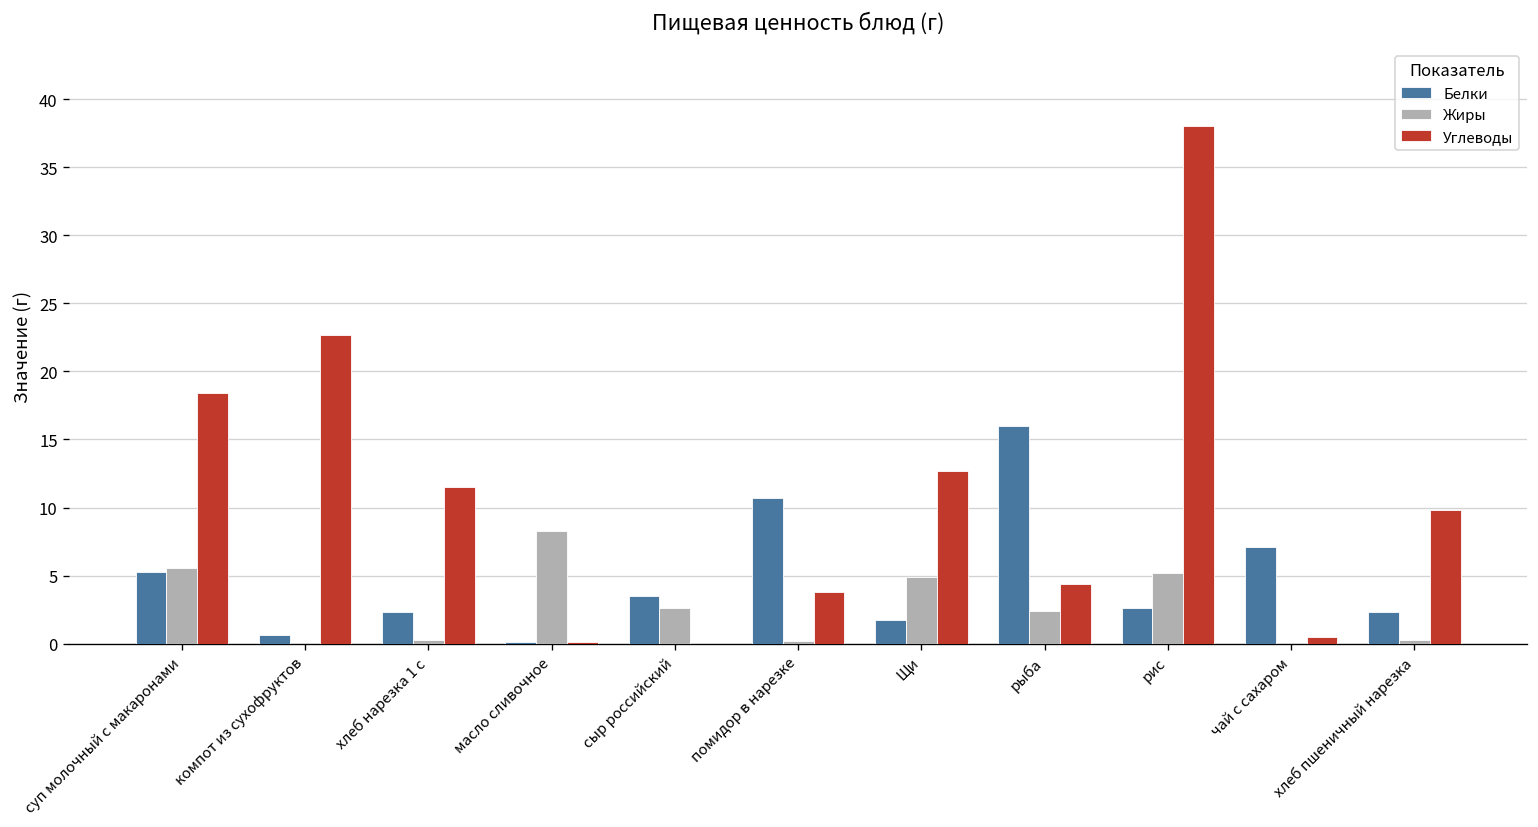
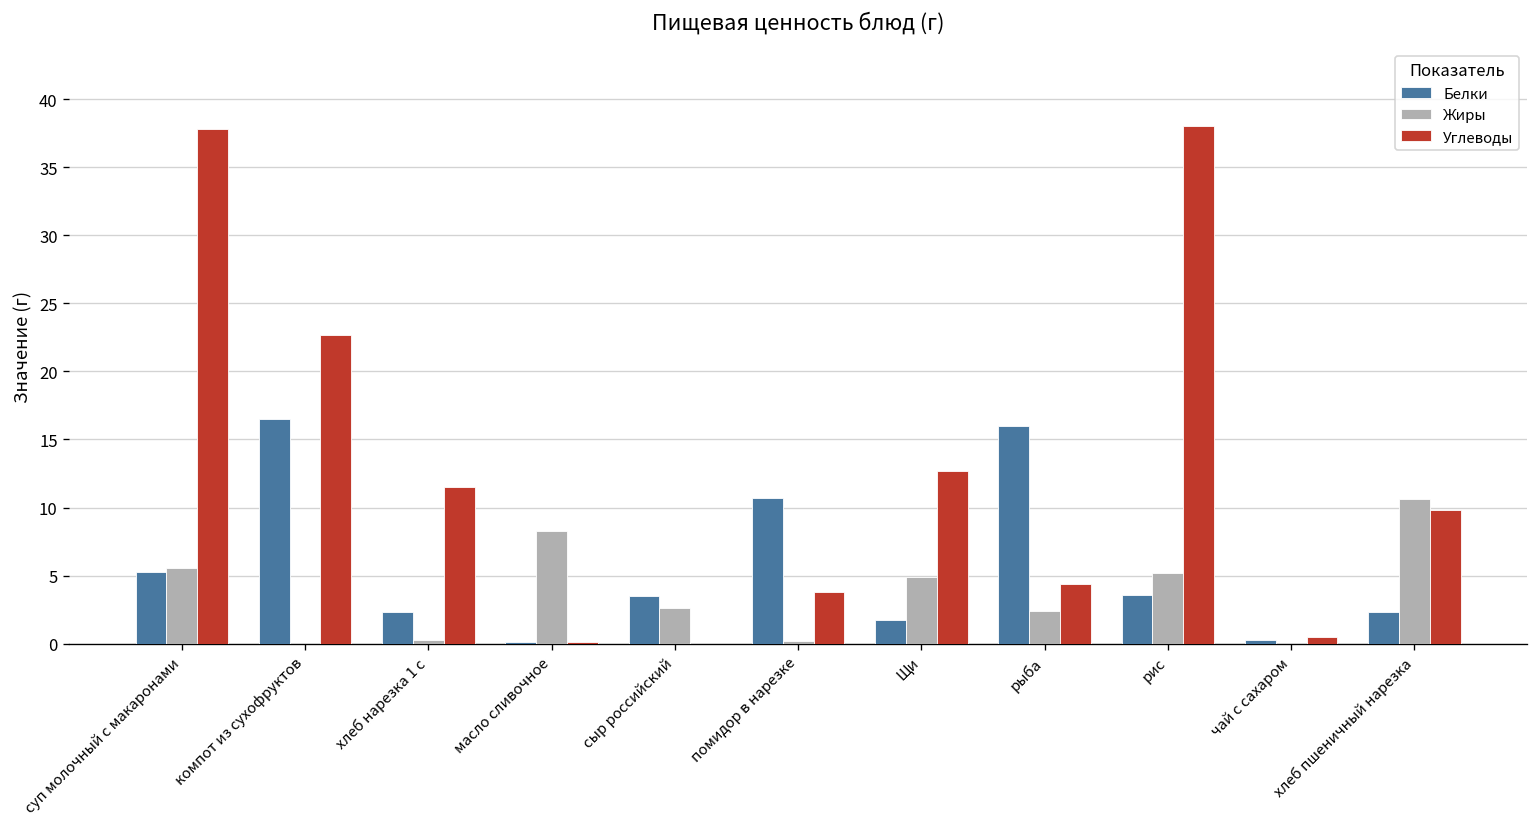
Углеводы, суп молочный с макаронами: 18.4 -> 37.8
Белки, компот из сухофруктов: 0.6 -> 16.5
Белки, рис: 2.6 -> 3.6
Белки, чай с сахаром: 7.1 -> 0.3
Жиры, хлеб пшеничный нарезка: 0.3 -> 10.6
